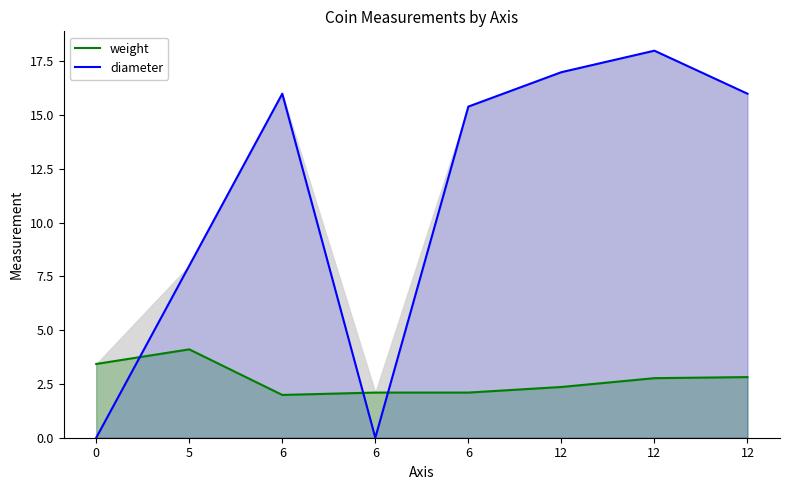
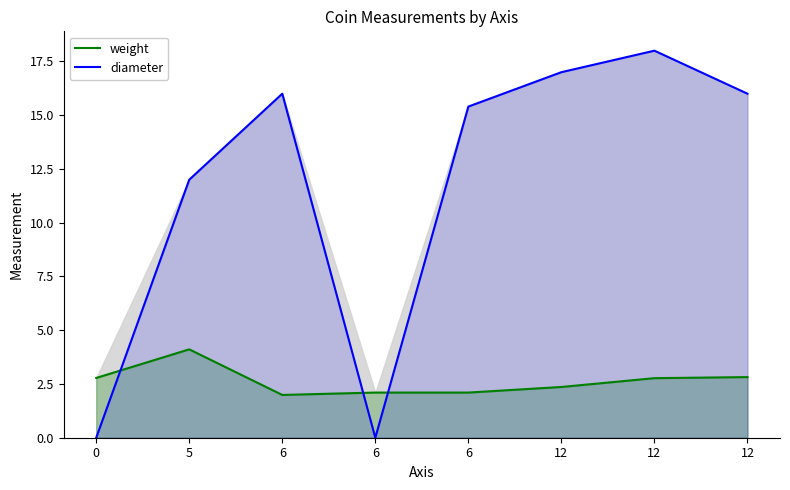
weight, 0: 3.4 -> 2.8
diameter, 5: 8 -> 12
